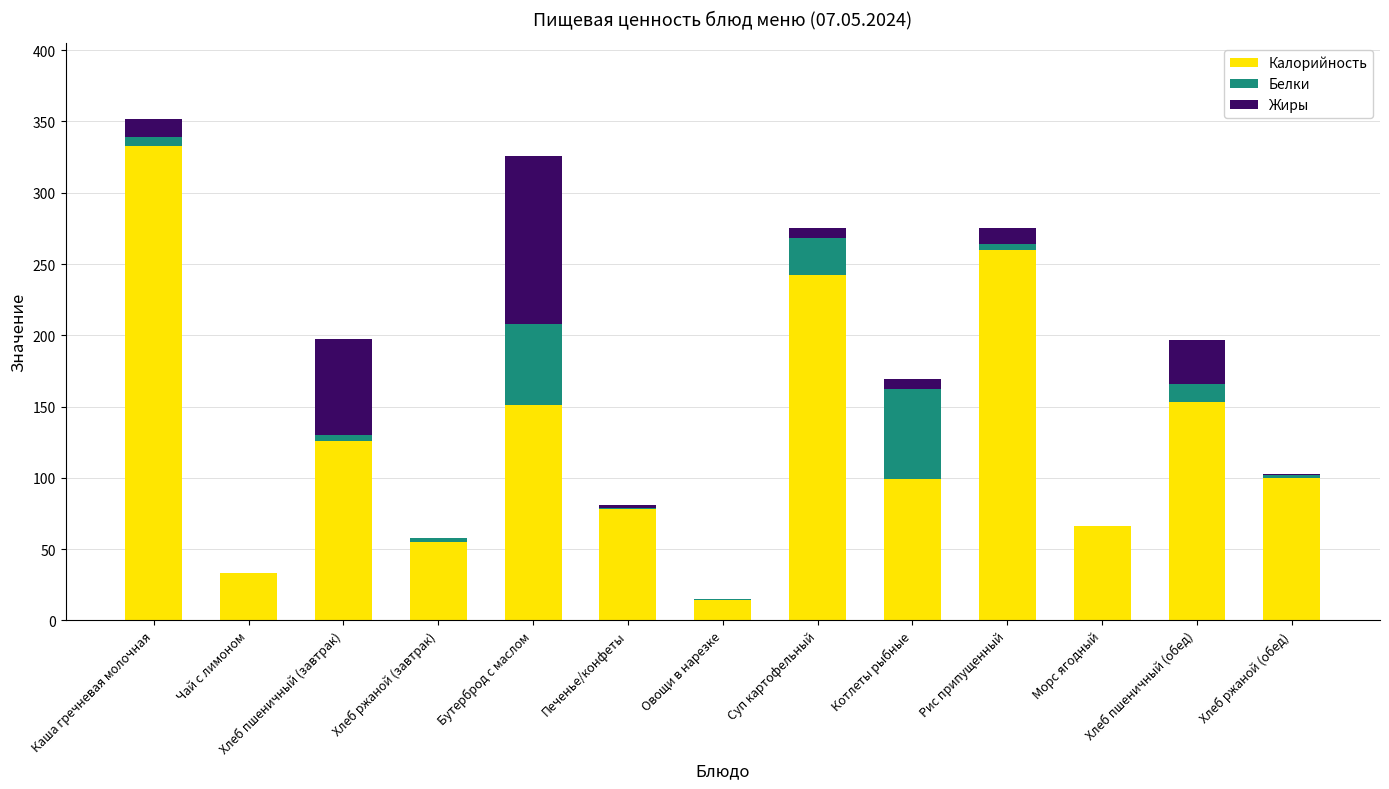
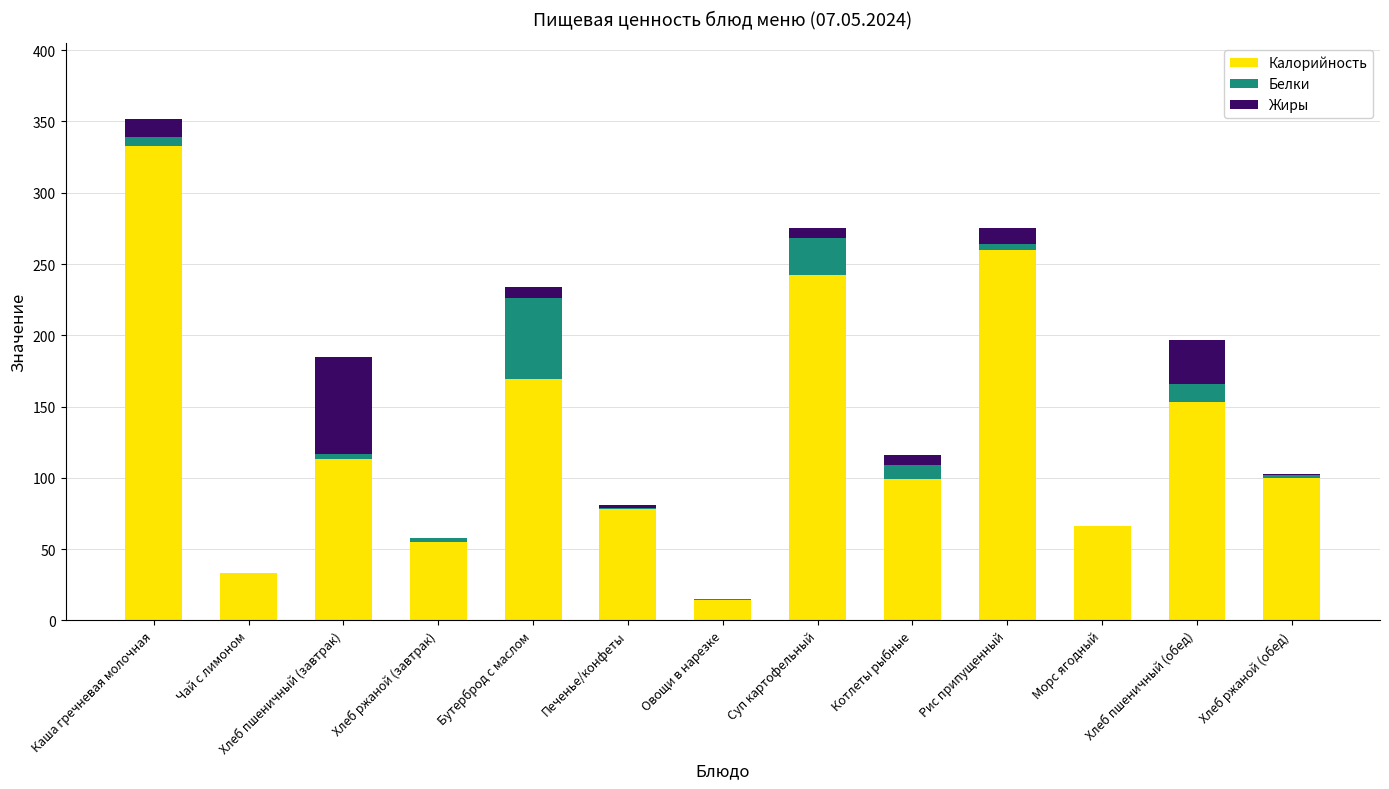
Калорийность, Хлеб пшеничный (завтрак): 126 -> 113
Калорийность, Бутерброд с маслом: 151 -> 169
Жиры, Бутерброд с маслом: 118 -> 8
Белки, Котлеты рыбные: 63 -> 10
